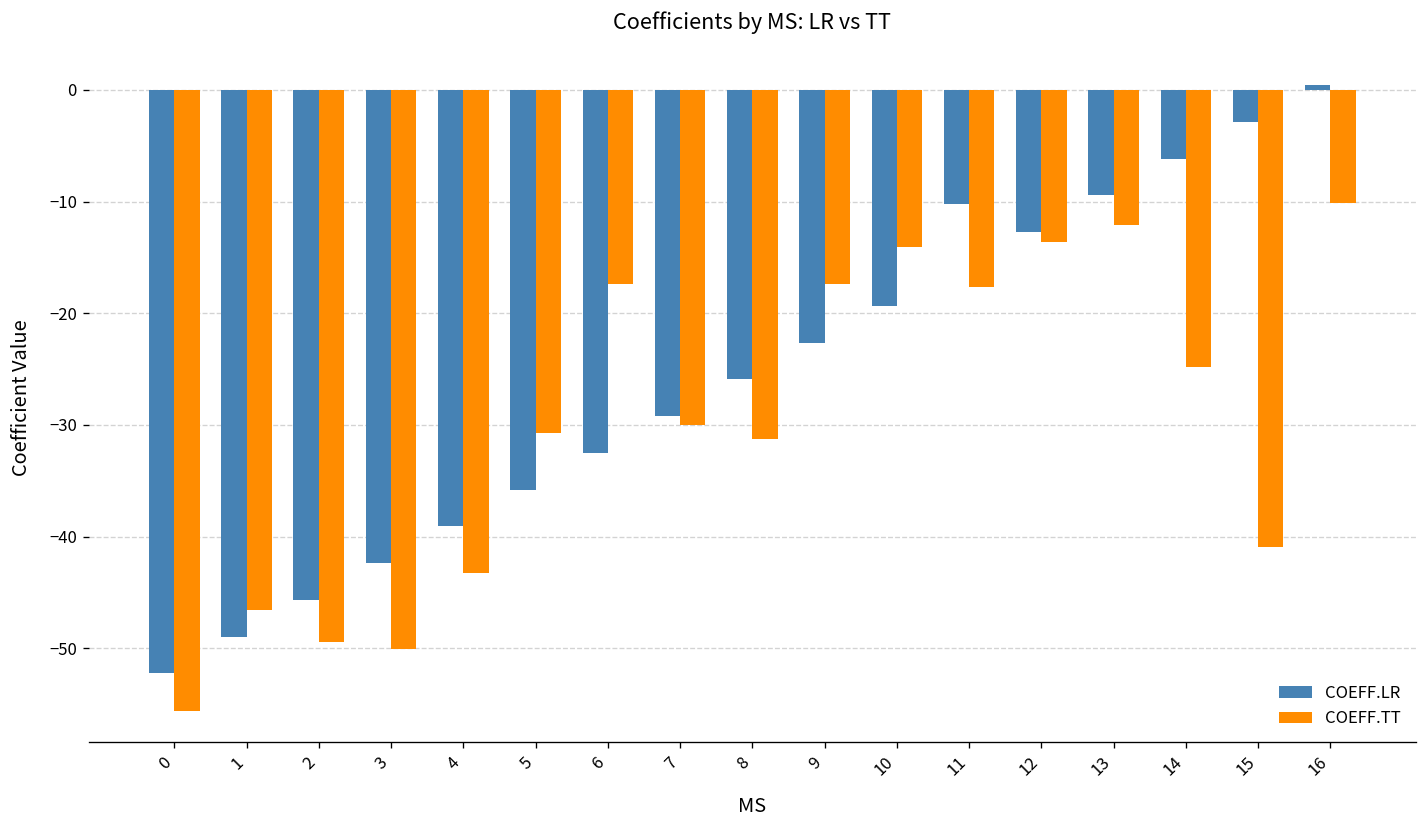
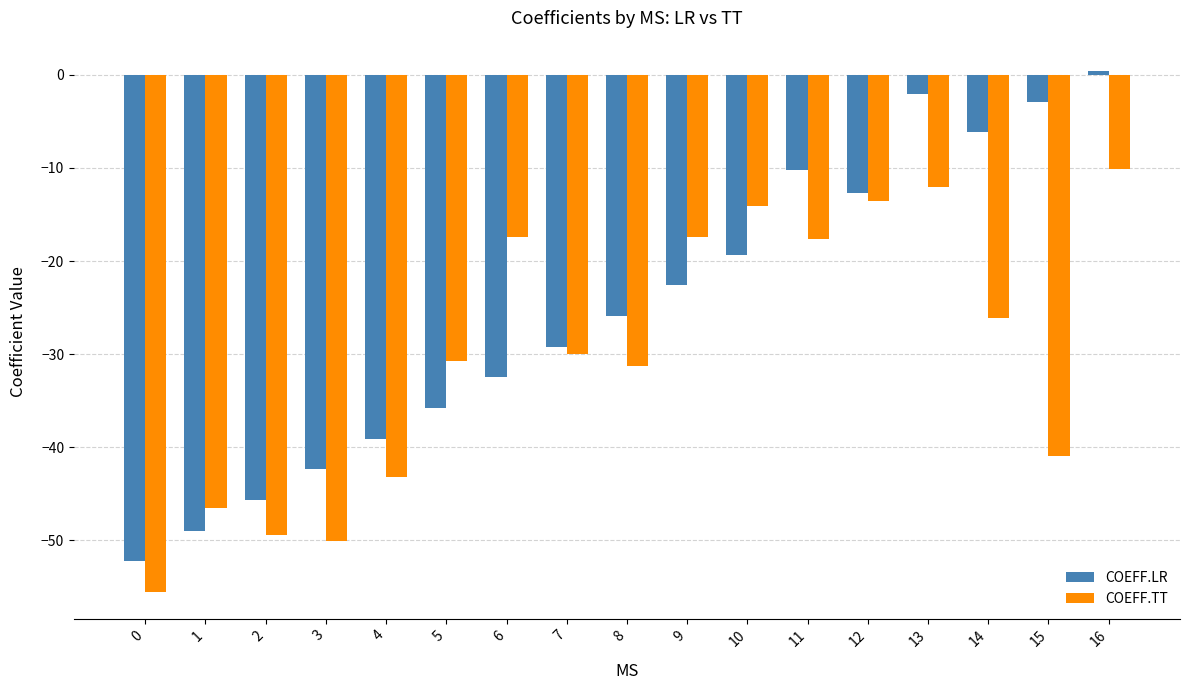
COEFF.LR, 13: -9 -> -2
COEFF.TT, 14: -25 -> -26
